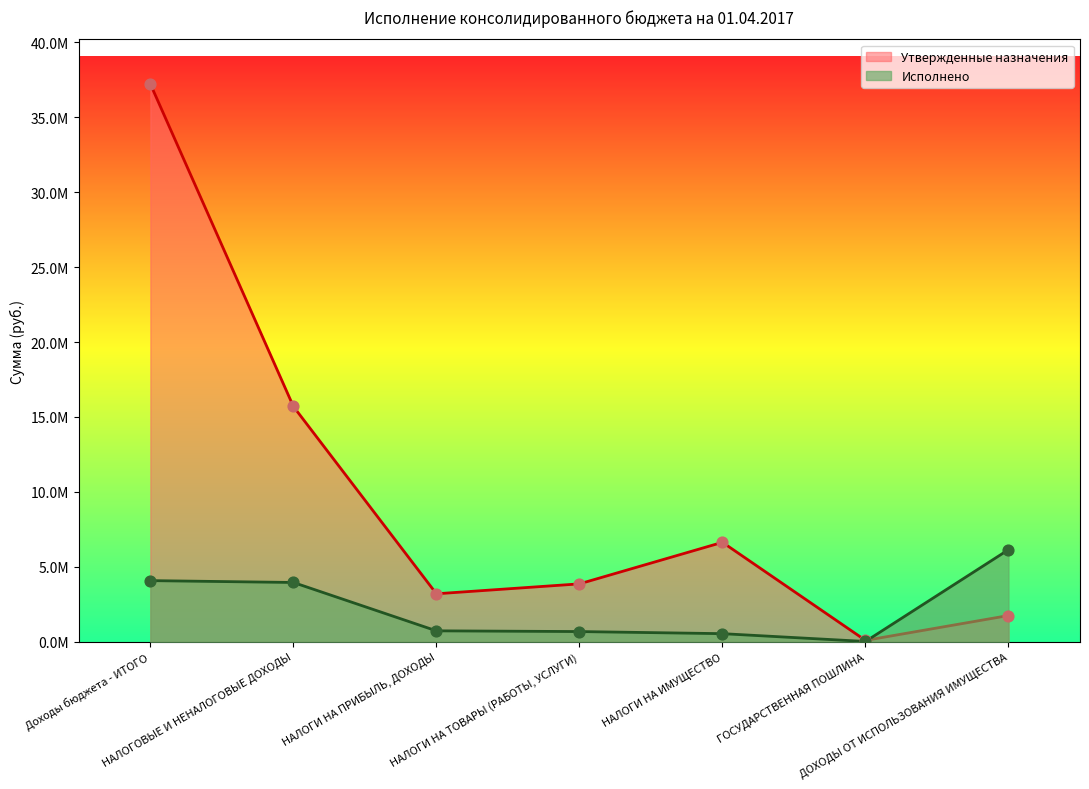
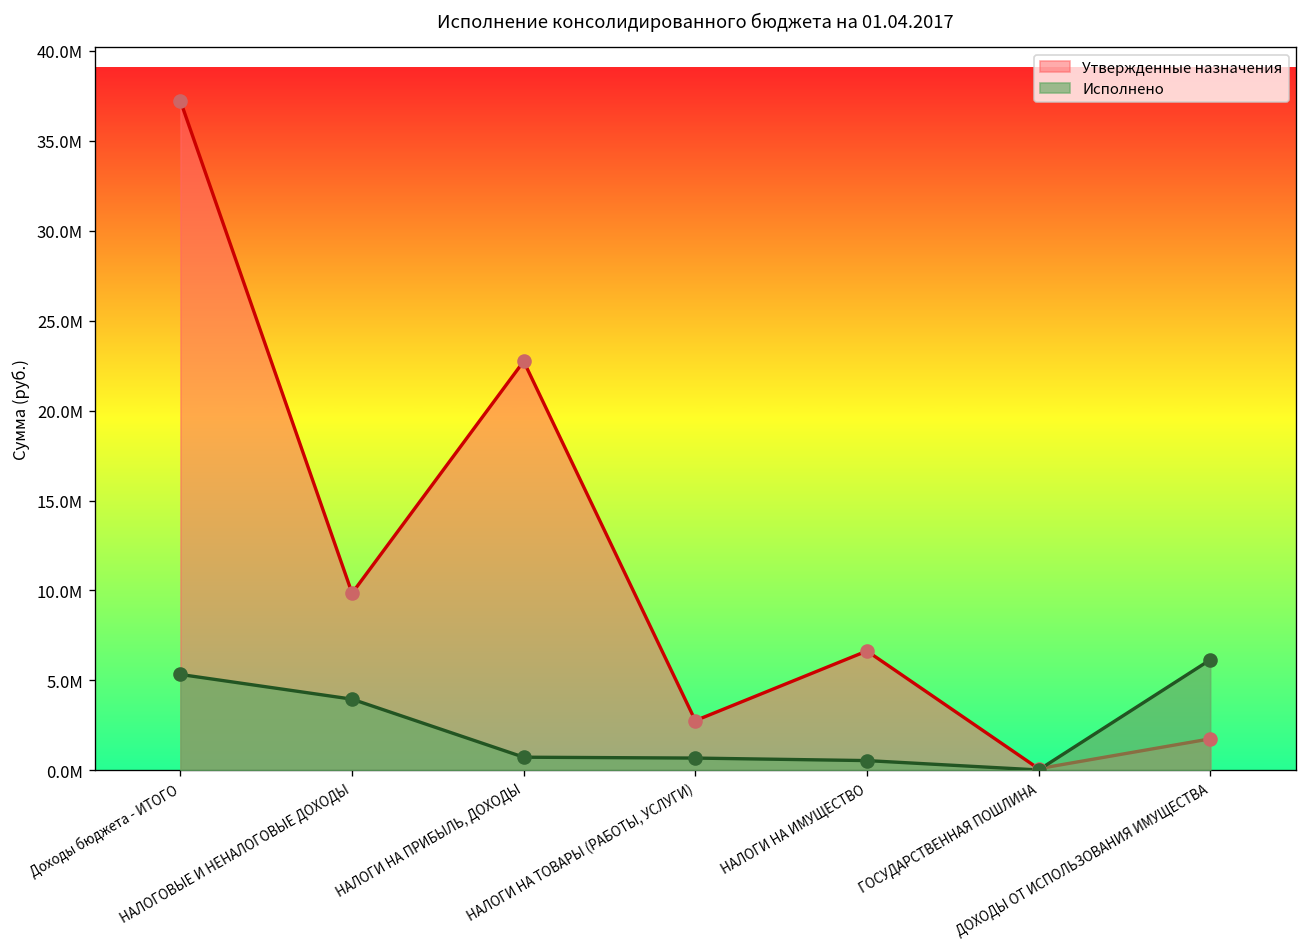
Исполнено, Доходы бюджета - ИТОГО: 4100000 -> 5300000
Утвержденные назначения, НАЛОГОВЫЕ И НЕНАЛОГОВЫЕ ДОХОДЫ: 15700000 -> 9800000
Утвержденные назначения, НАЛОГИ НА ПРИБЫЛЬ, ДОХОДЫ: 3200000 -> 22700000
Утвержденные назначения, НАЛОГИ НА ТОВАРЫ (РАБОТЫ, УСЛУГИ): 3900000 -> 2800000
